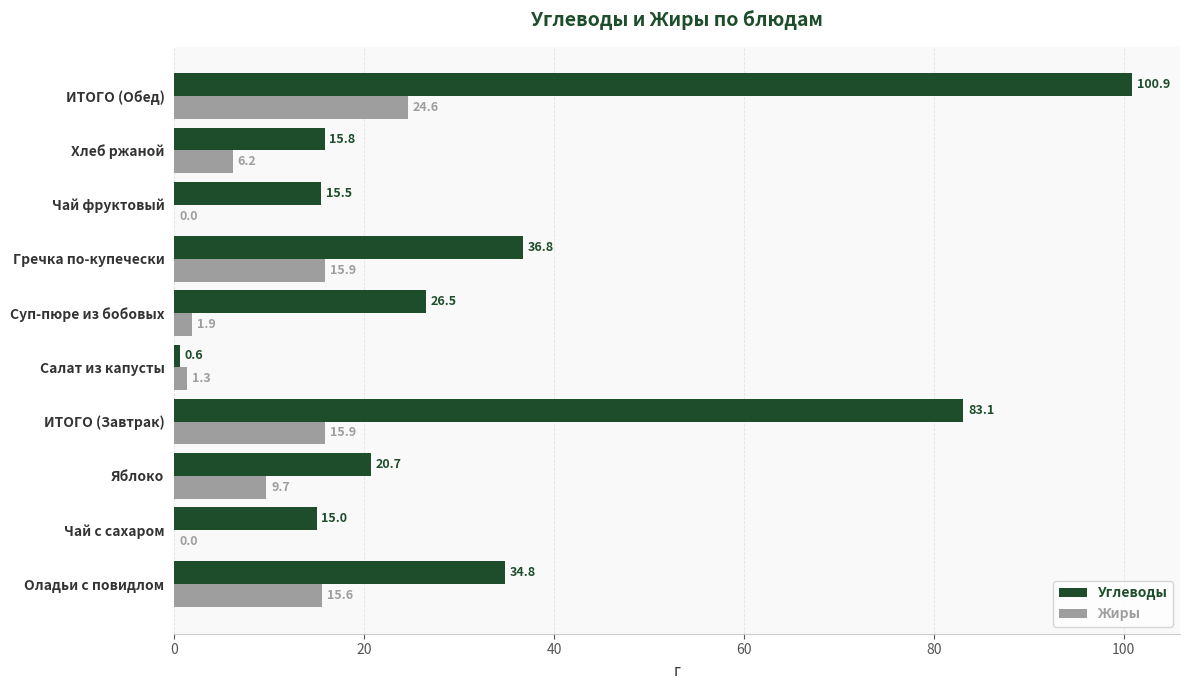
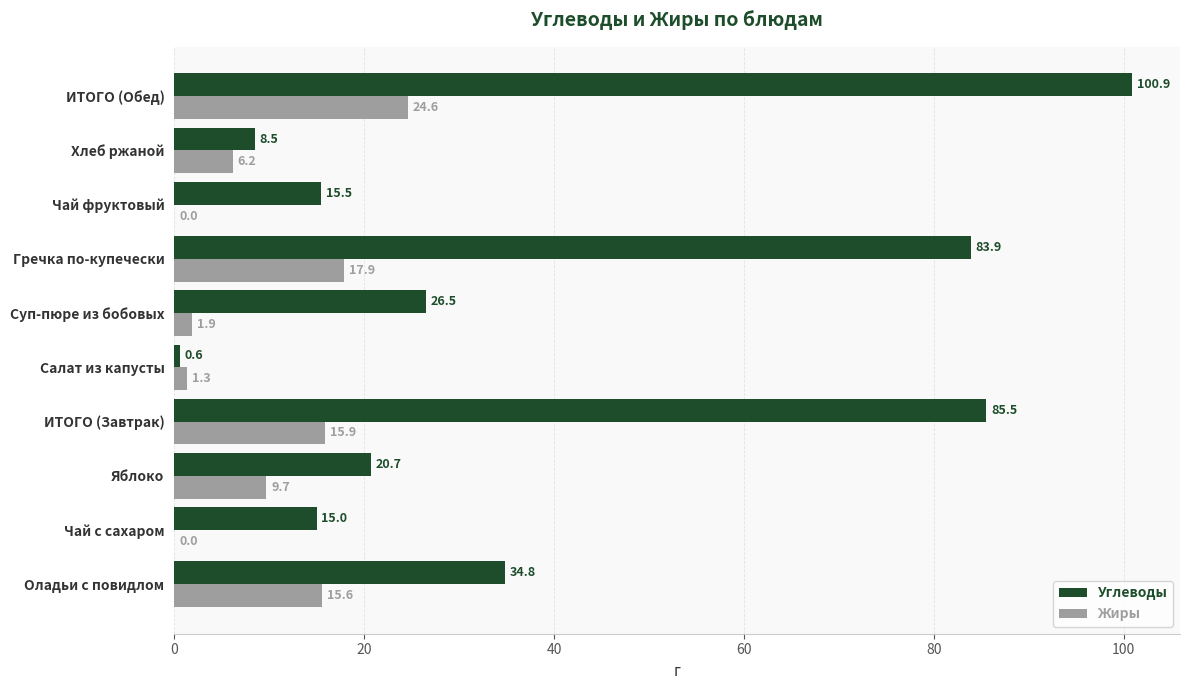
Углеводы, Хлеб ржаной: 15.8 -> 8.5
Углеводы, Гречка по-купечески: 36.8 -> 83.9
Жиры, Гречка по-купечески: 15.9 -> 17.9
Углеводы, ИТОГО (Завтрак): 83.1 -> 85.5
